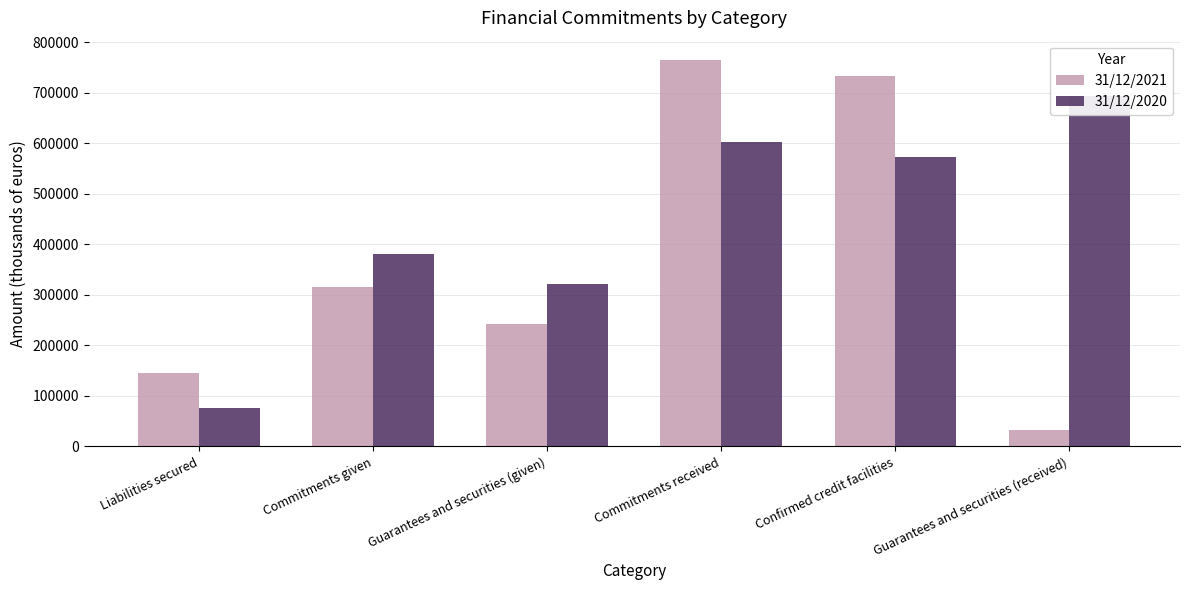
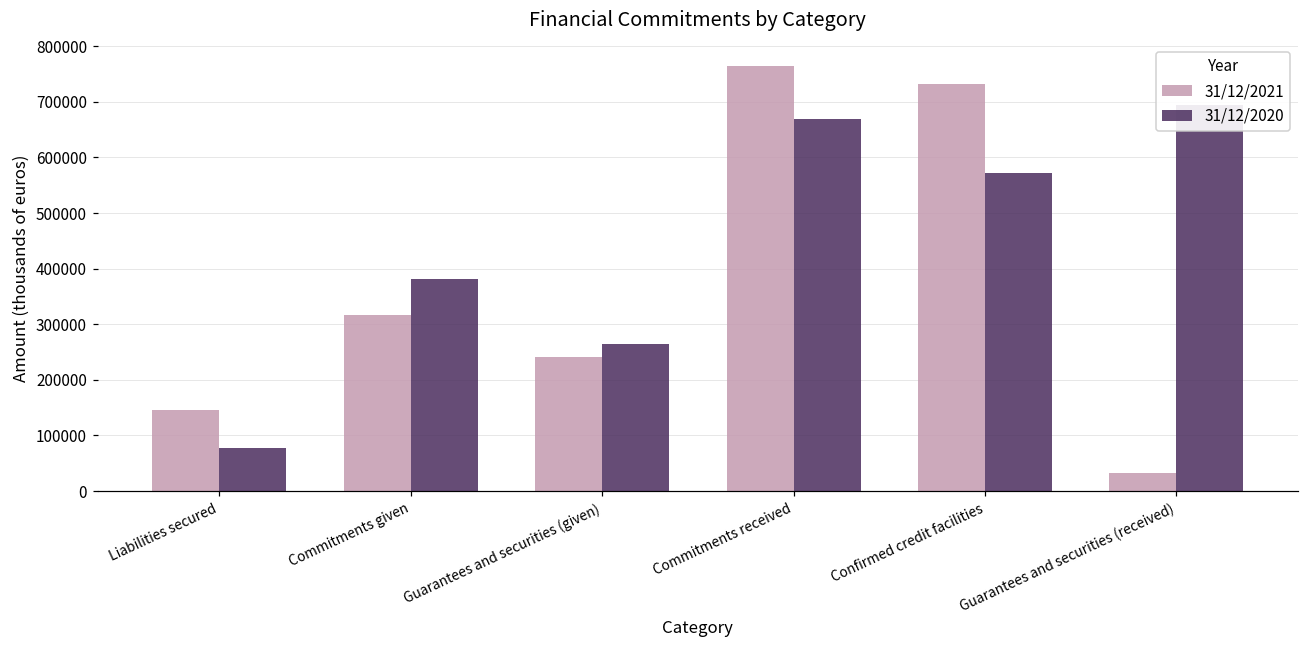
31/12/2020, Guarantees and securities (given): 320000 -> 260000
31/12/2020, Commitments received: 600000 -> 670000
